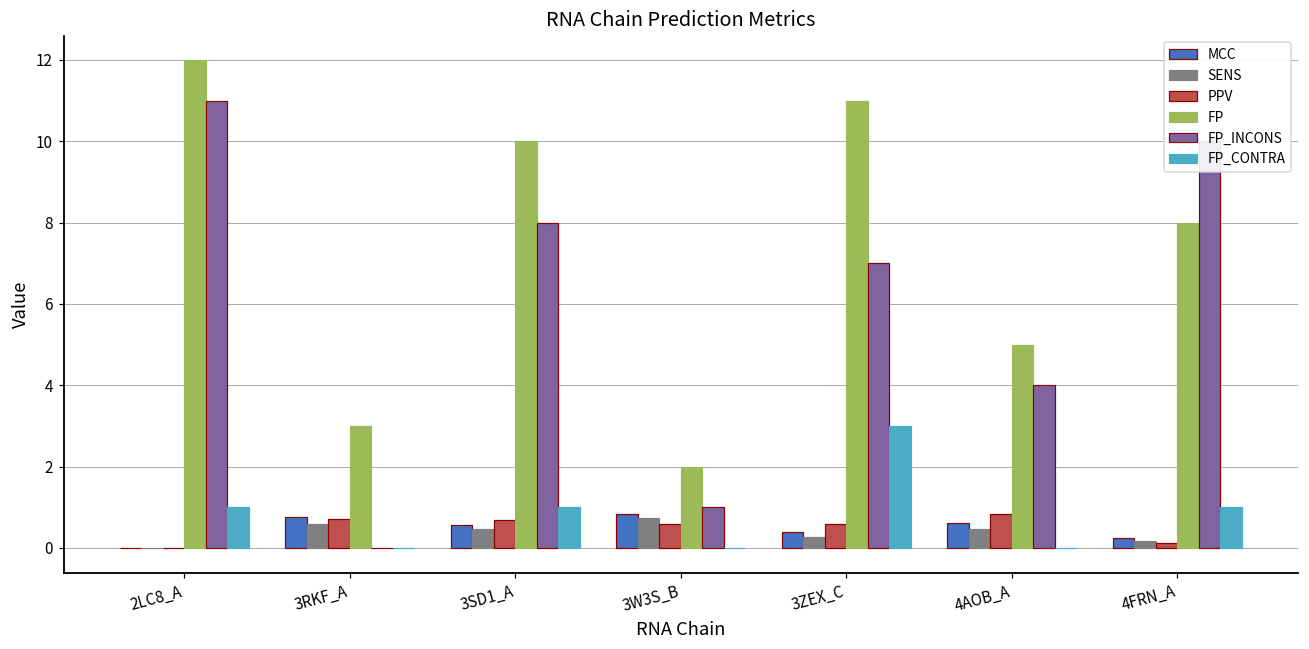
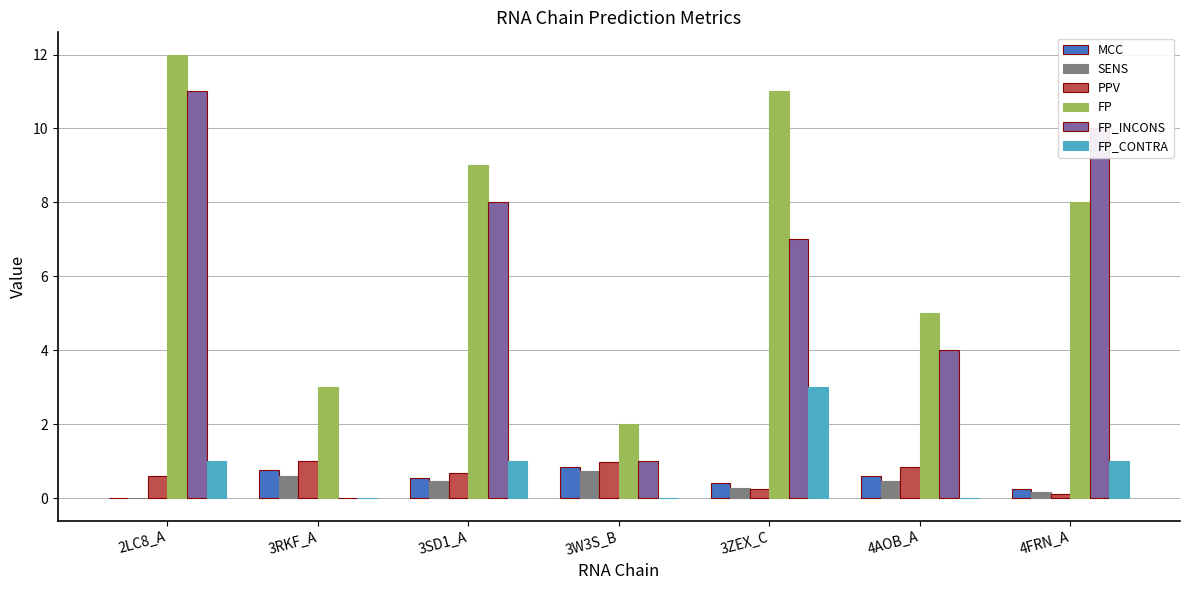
PPV, 2LC8_A: 0.0 -> 0.6
PPV, 3RKF_A: 0.7 -> 1.0
FP, 3SD1_A: 10 -> 9
PPV, 3W3S_B: 0.6 -> 1.0
PPV, 3ZEX_C: 0.6 -> 0.3
